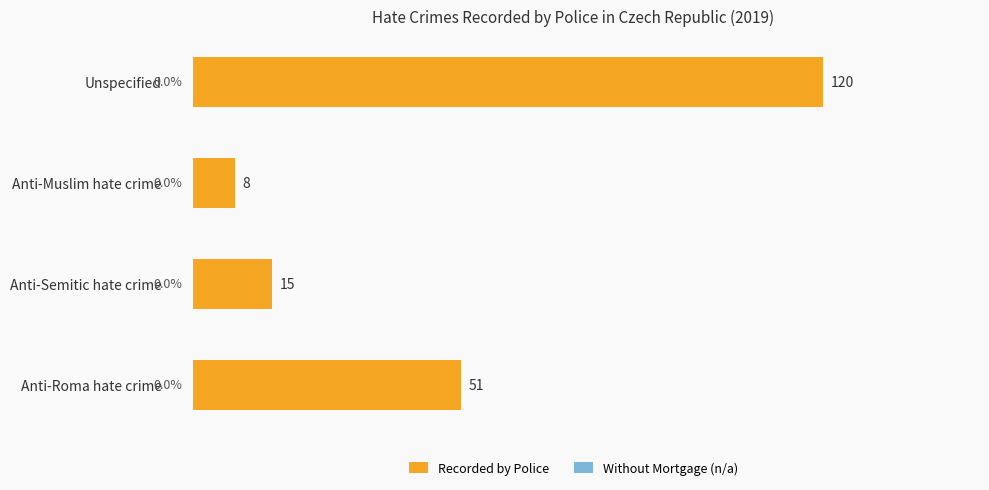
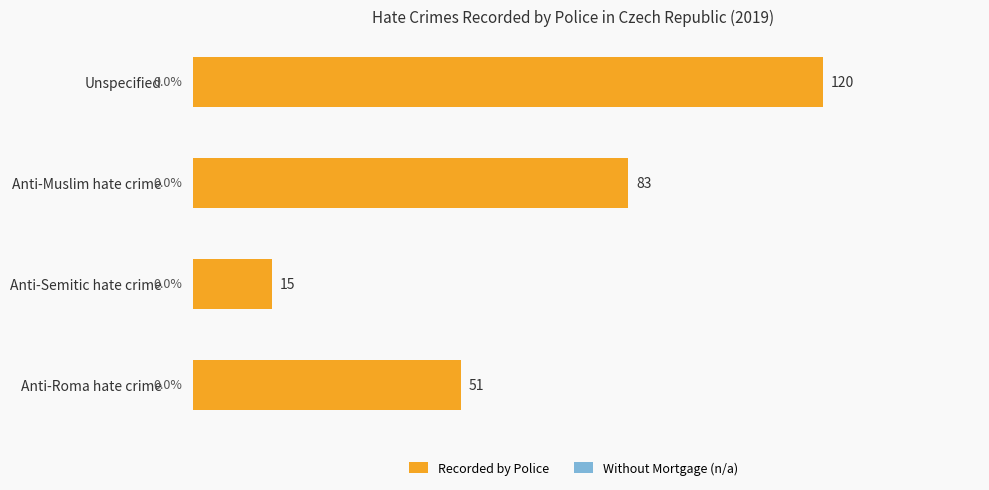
Recorded by Police, Anti-Muslim hate crime: 8 -> 83
